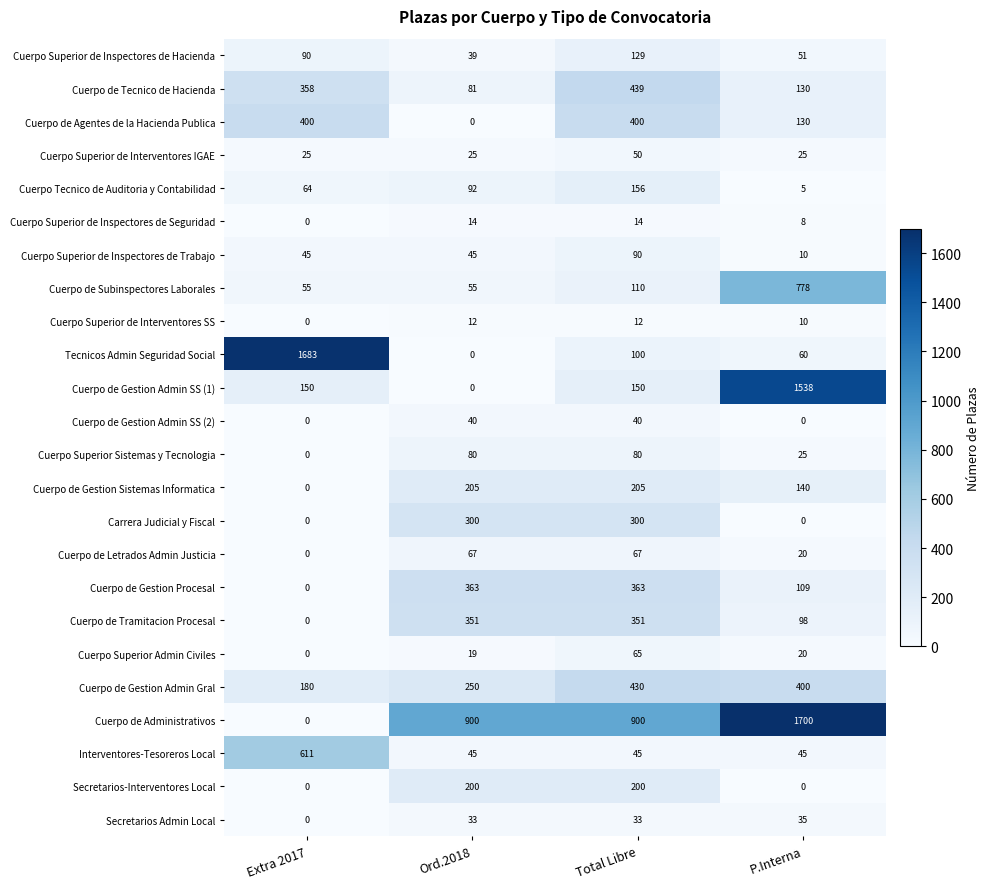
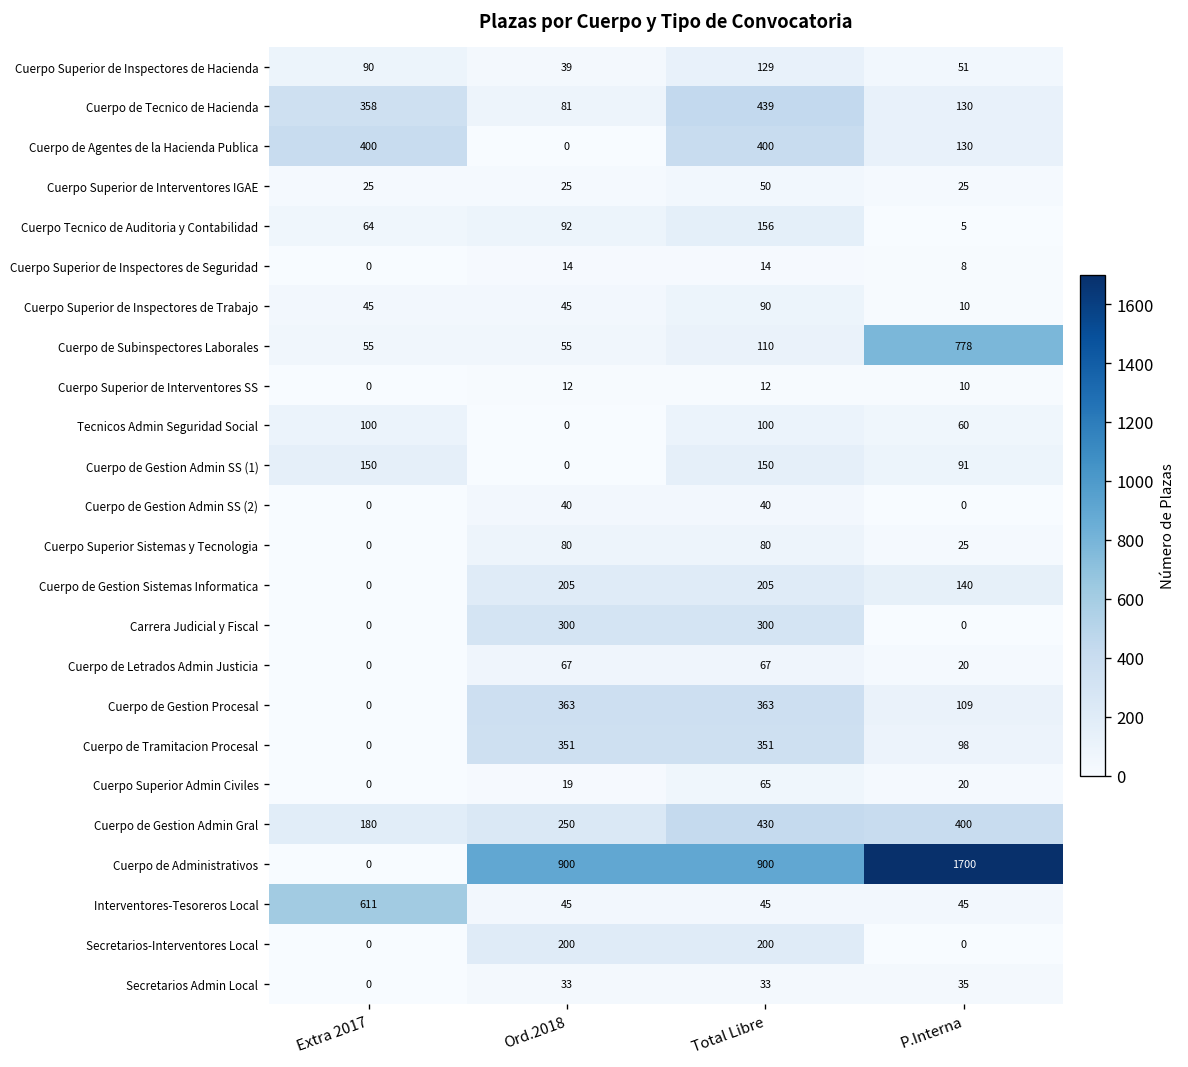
Tecnicos Admin Seguridad Social, Extra 2017: 1683 -> 100
Cuerpo de Gestion Admin SS (1), P.Interna: 1538 -> 91
